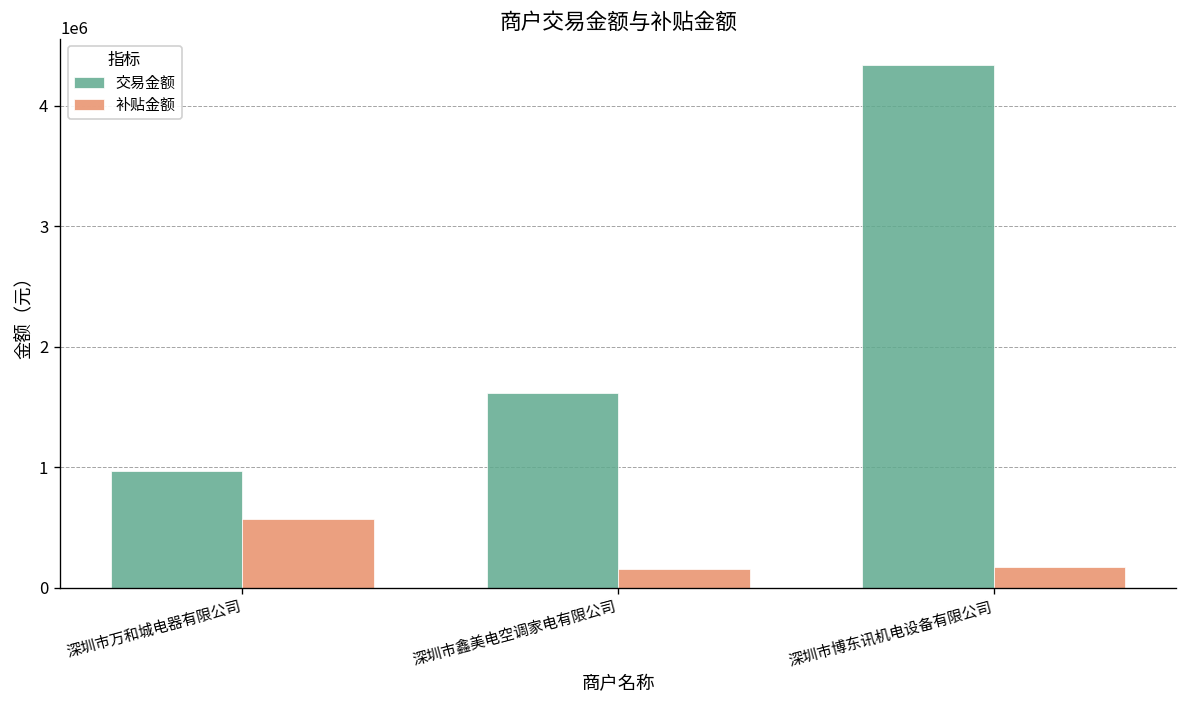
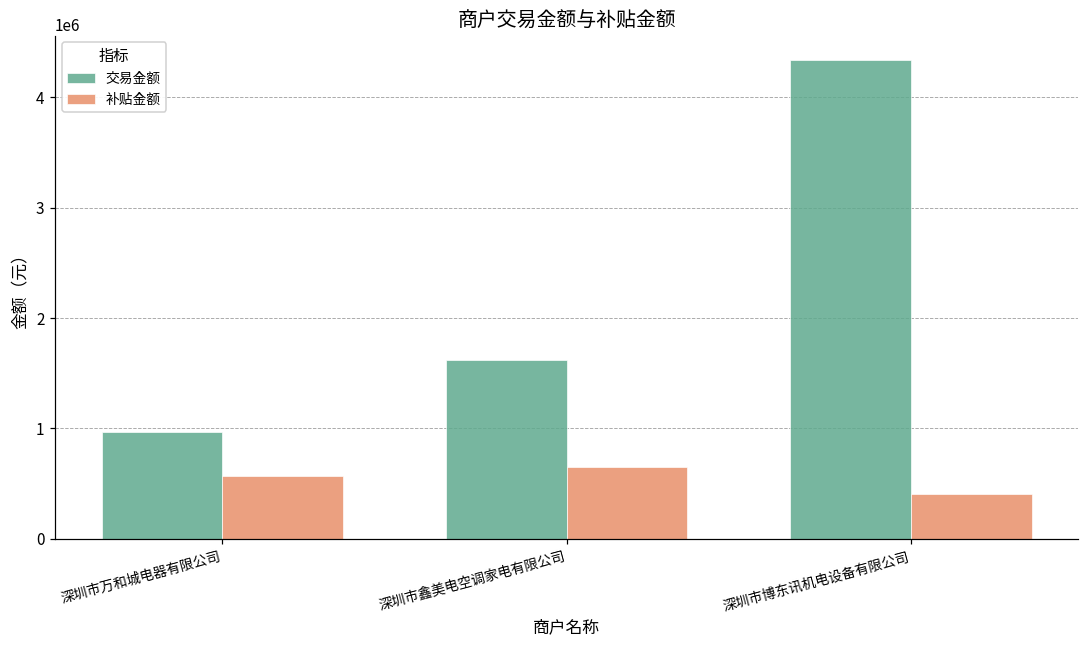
补贴金额, 深圳市鑫美电空调家电有限公司: 150000 -> 650000
补贴金额, 深圳市博东讯机电设备有限公司: 180000 -> 410000
